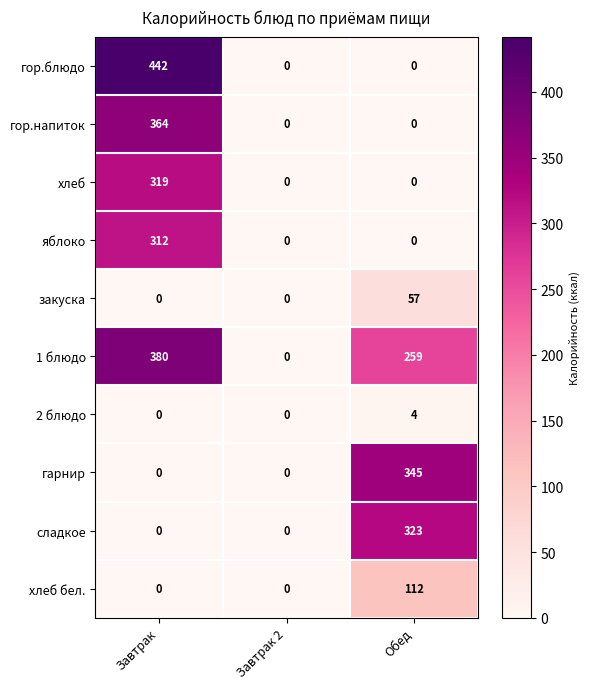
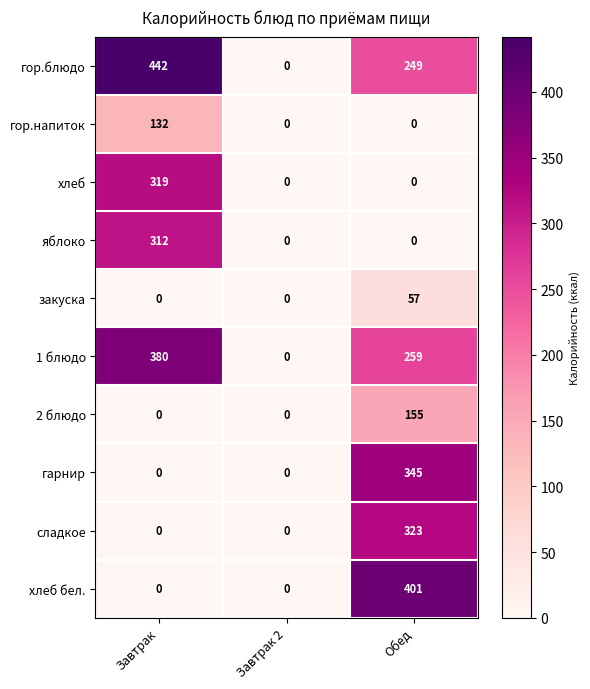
гор.блюдо, Обед: 0 -> 249
гор.напиток, Завтрак: 364 -> 132
2 блюдо, Обед: 4 -> 155
хлеб бел., Обед: 112 -> 401
